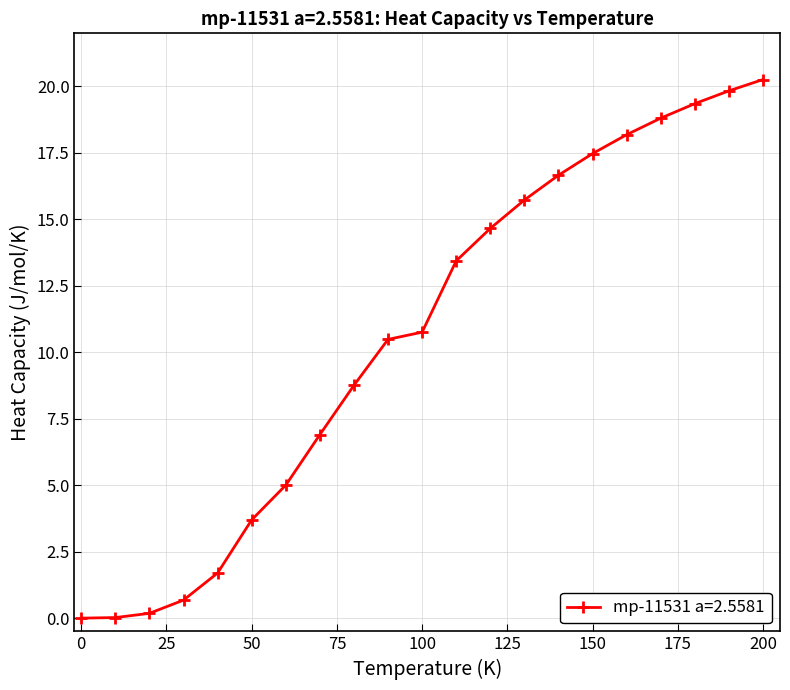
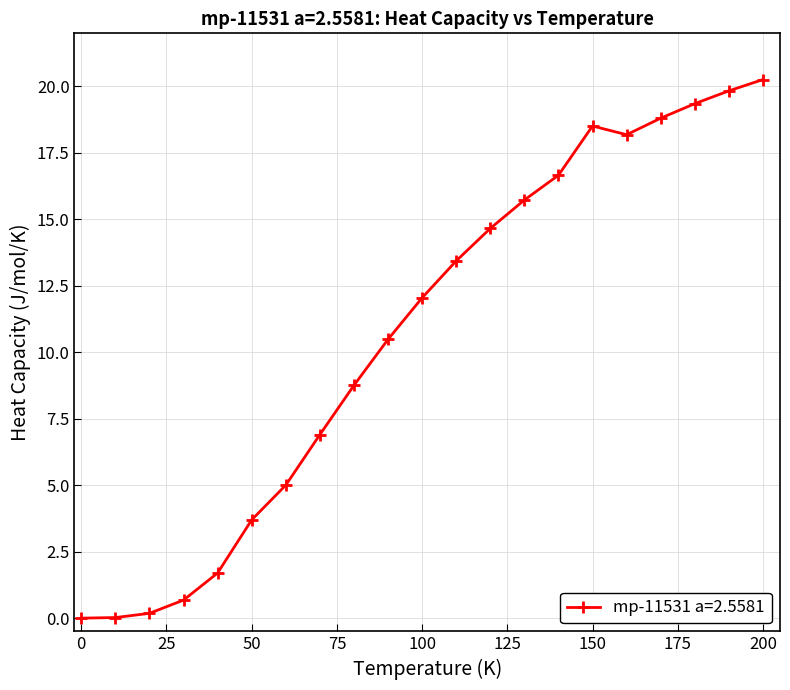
100: 10.8 -> 12.1
150: 17.5 -> 18.5
